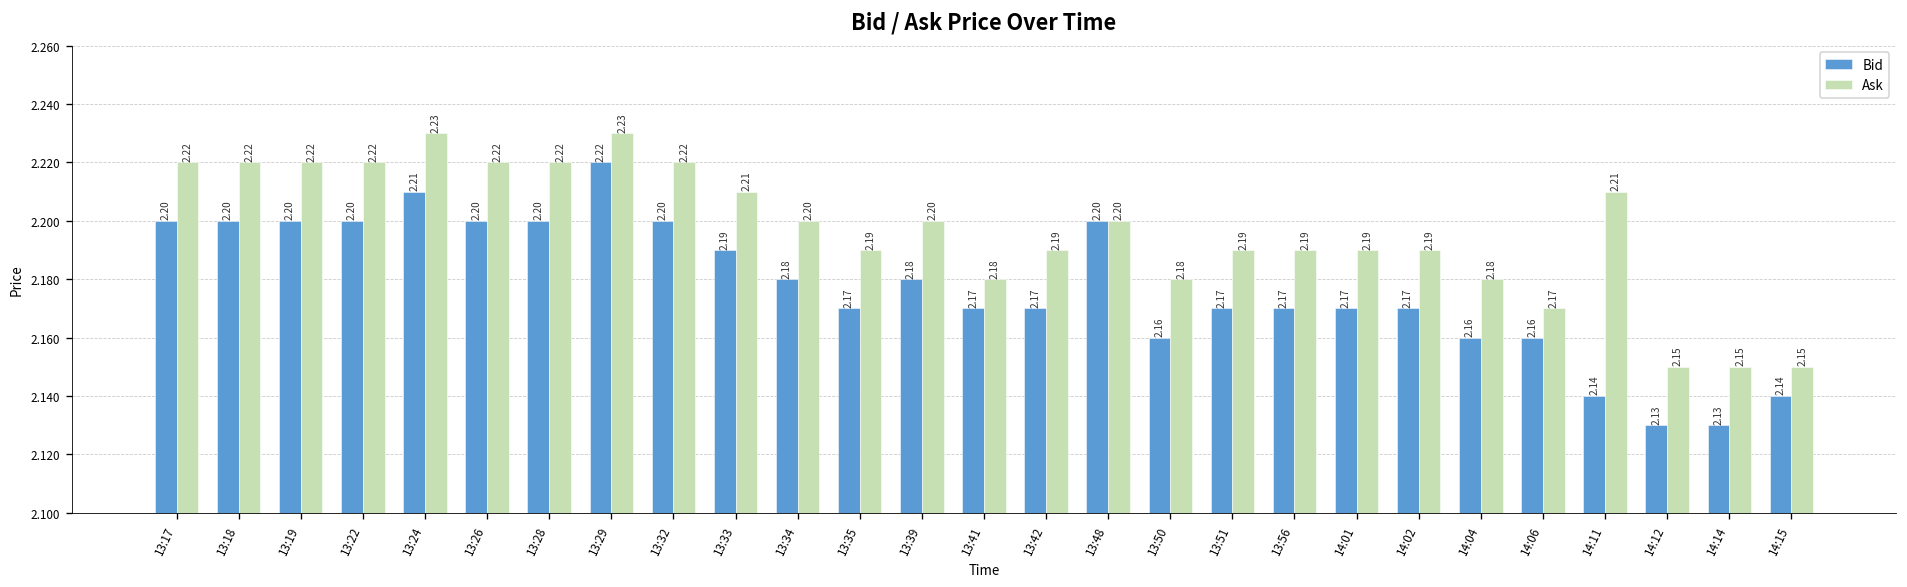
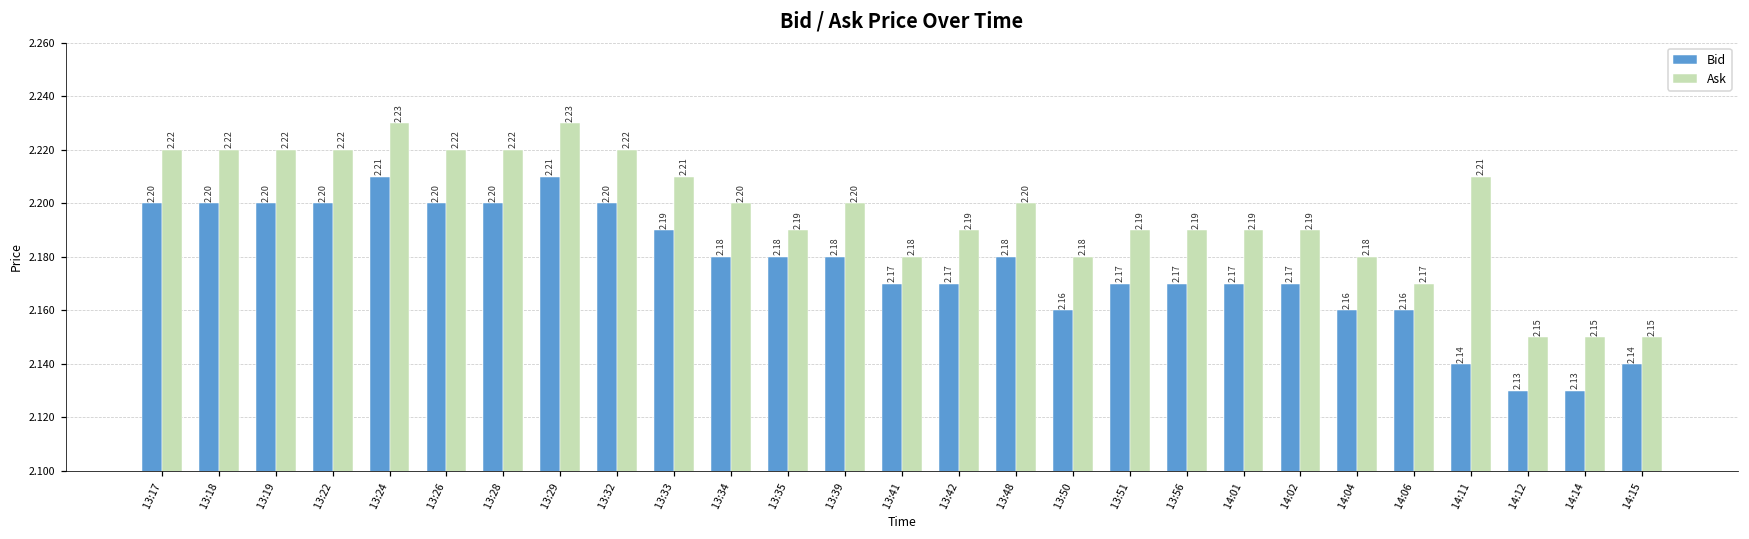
Bid, 13:29: 2.22 -> 2.21
Bid, 13:35: 2.17 -> 2.18
Bid, 13:48: 2.20 -> 2.18
